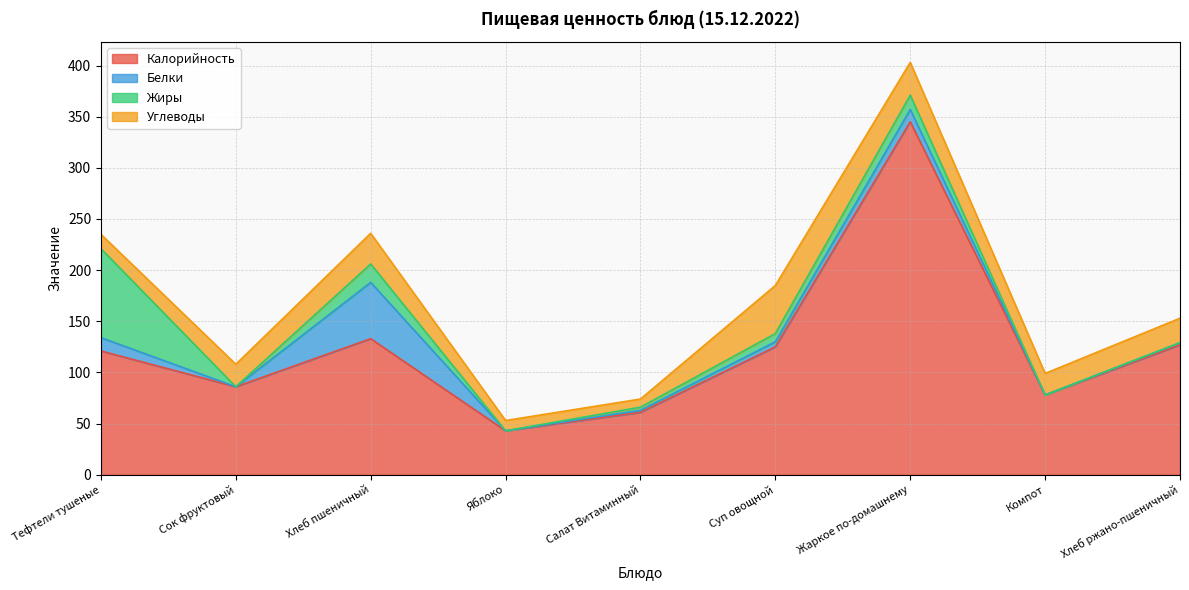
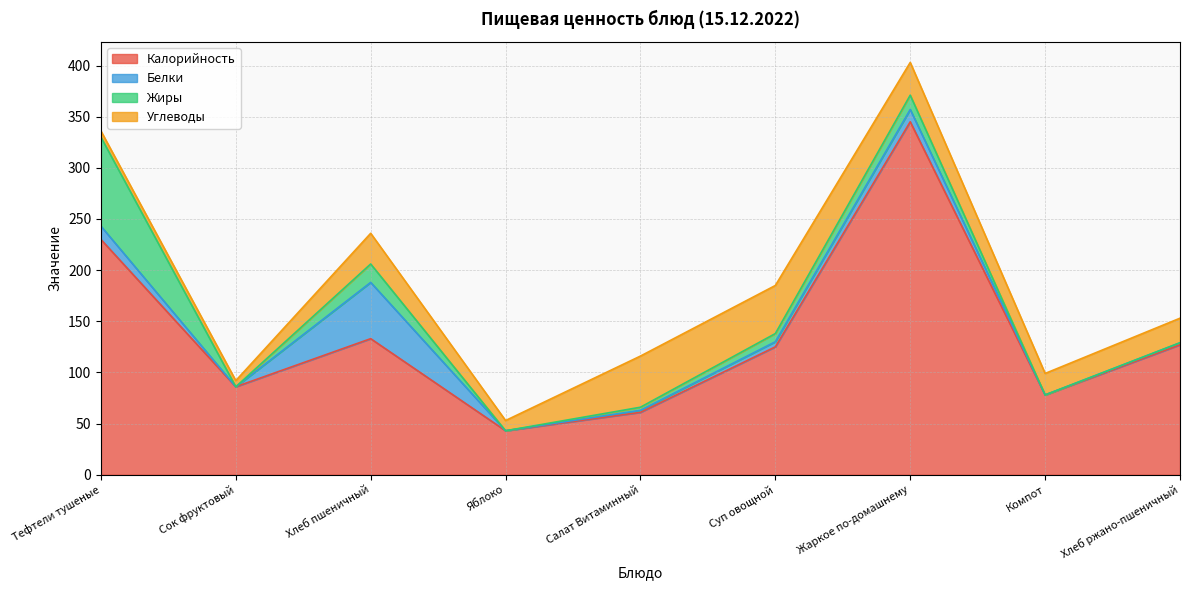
Калорийность, Тефтели тушеные: 121 -> 230
Углеводы, Тефтели тушеные: 14 -> 6
Углеводы, Сок фруктовый: 22 -> 6
Углеводы, Салат Витаминный: 8 -> 50
